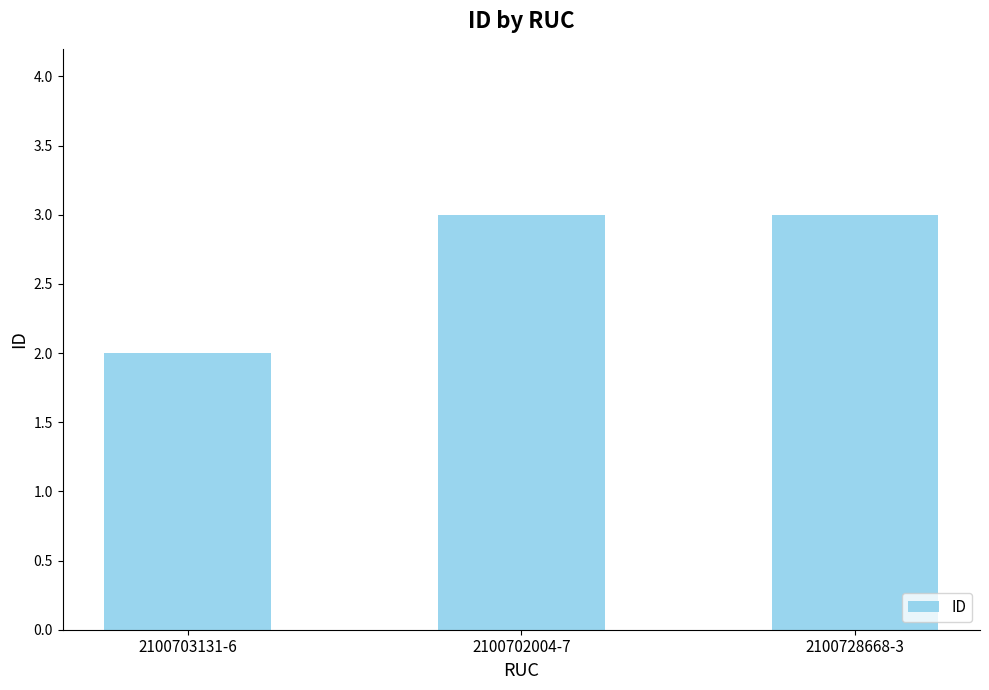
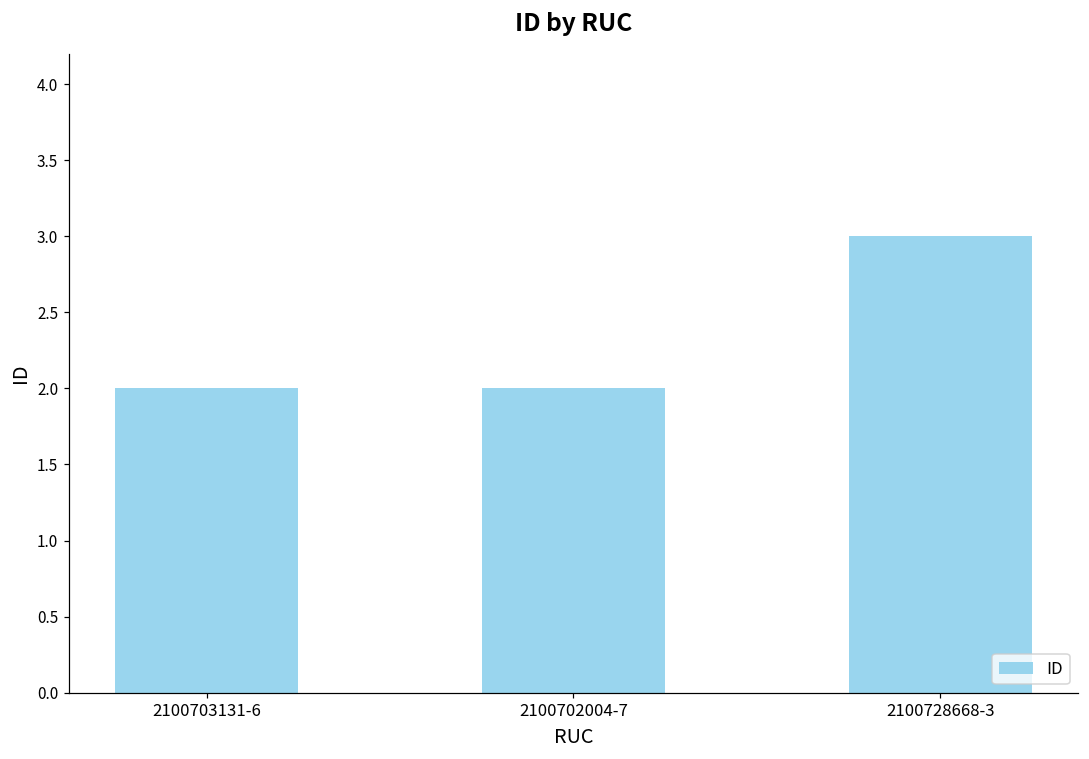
2100702004-7: 3 -> 2
